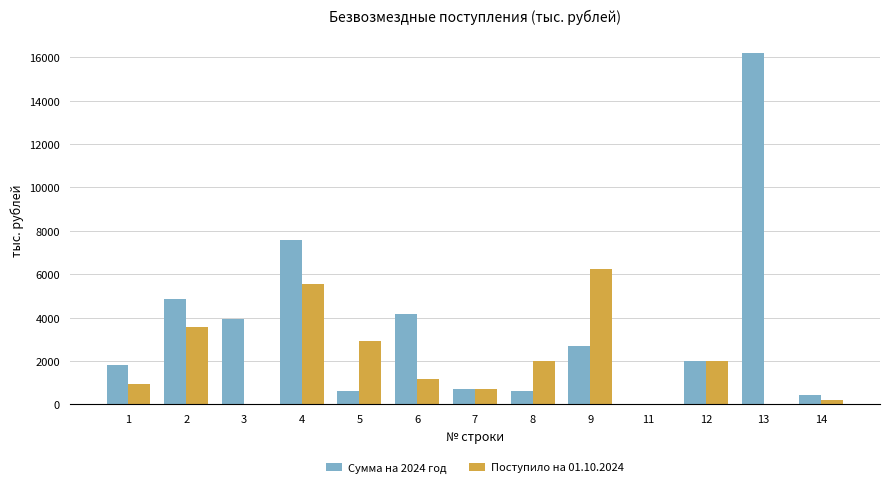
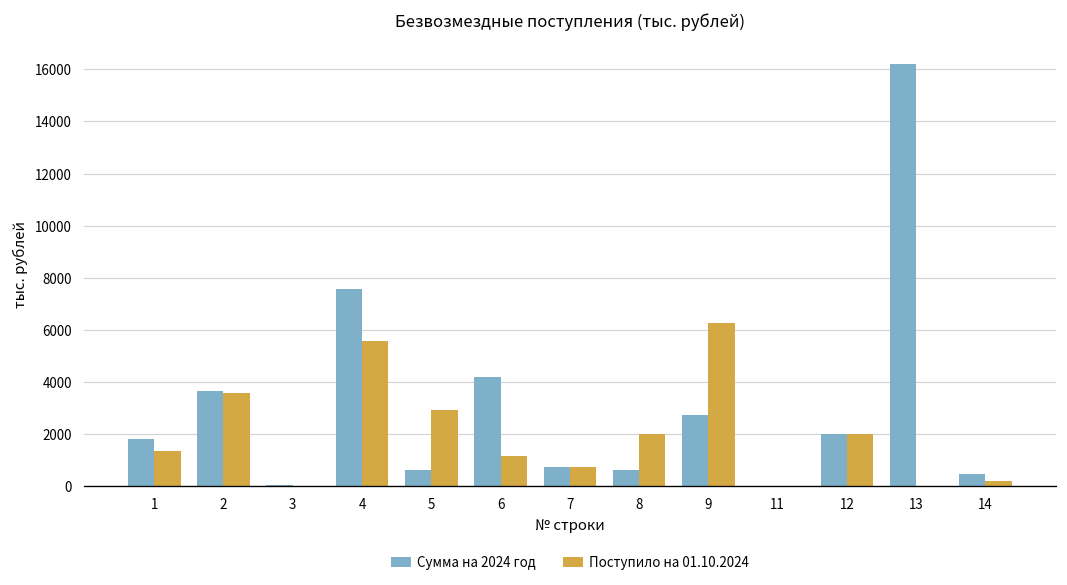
Поступило на 01.10.2024, 1: 900 -> 1400
Сумма на 2024 год, 2: 4900 -> 3600
Сумма на 2024 год, 3: 3900 -> 0
